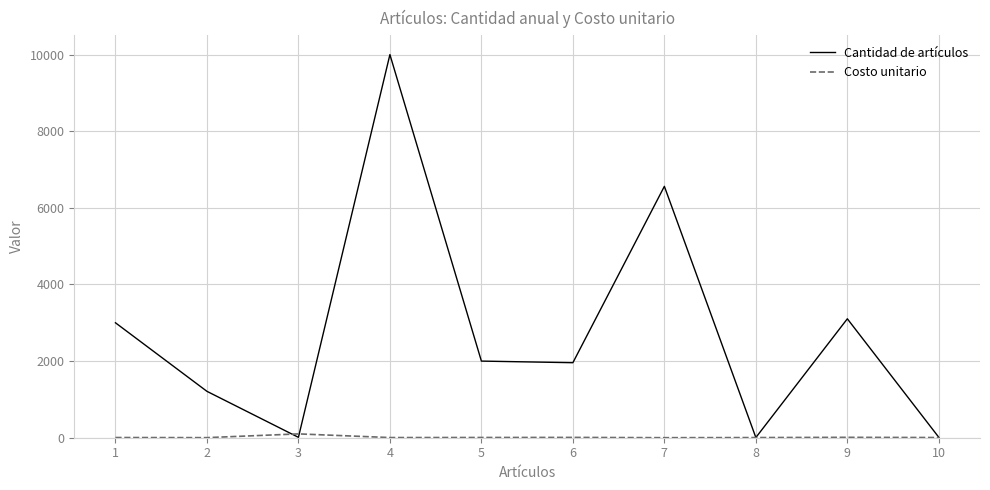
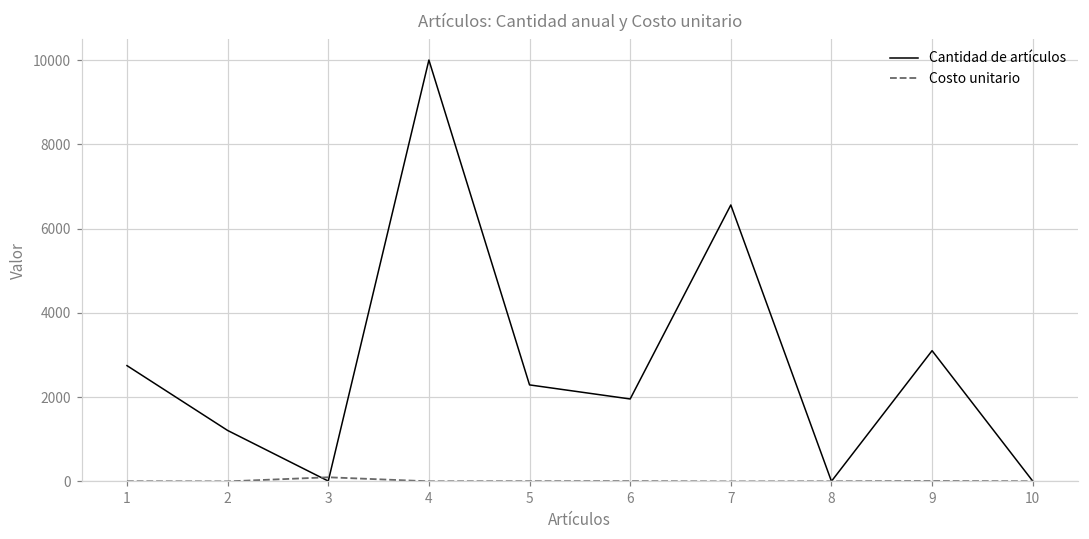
Cantidad de artículos, 1: 3000 -> 2700
Cantidad de artículos, 5: 2000 -> 2300
